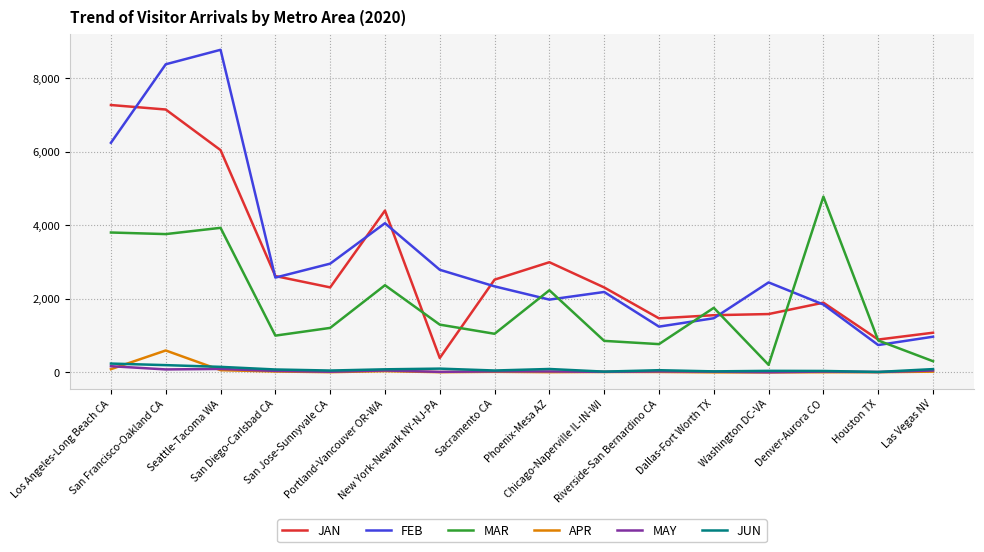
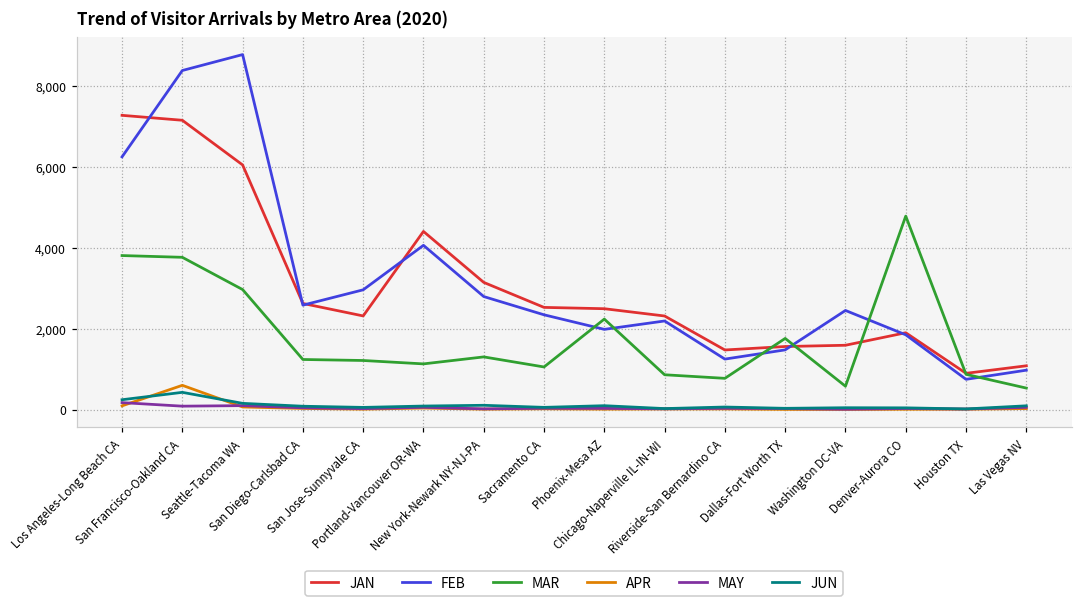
JUN, San Francisco-Oakland CA: 200 -> 400
MAR, Seattle-Tacoma WA: 3,900 -> 3,000
MAR, San Diego-Carlsbad CA: 1,000 -> 1,200
MAR, Portland-Vancouver OR-WA: 2,400 -> 1,100
JAN, New York-Newark NY-NJ-PA: 400 -> 3,100
JAN, Phoenix-Mesa AZ: 3,000 -> 2,500
MAR, Washington DC-VA: 200 -> 600
MAR, Las Vegas NV: 300 -> 500
